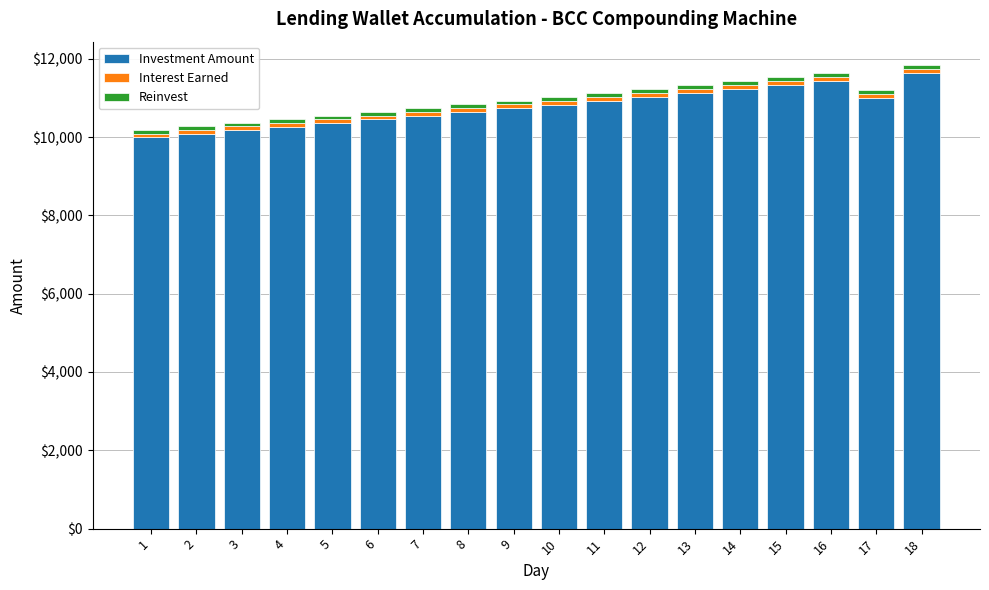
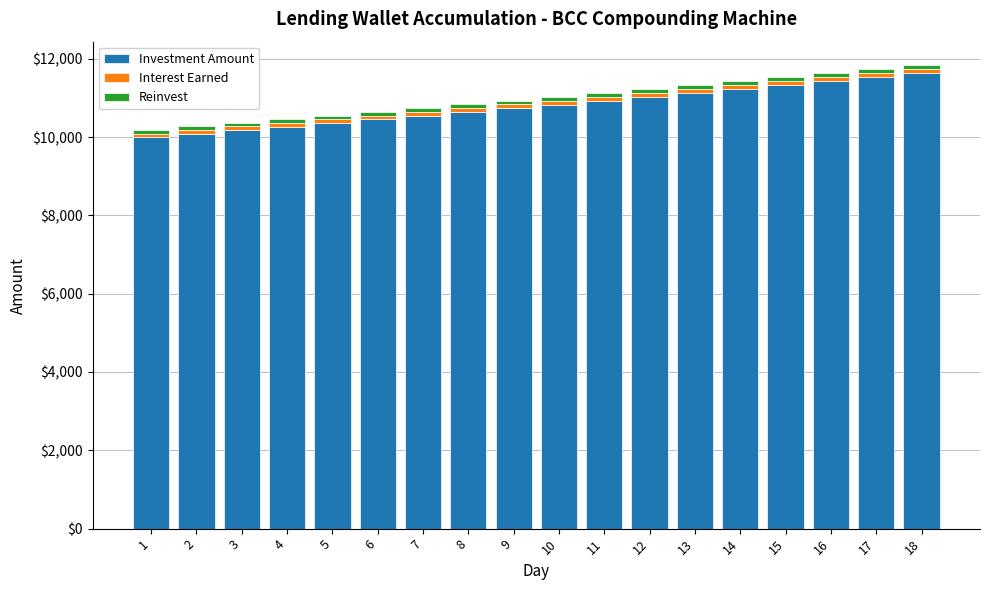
Investment Amount, 17: $11,000 -> $11,500
